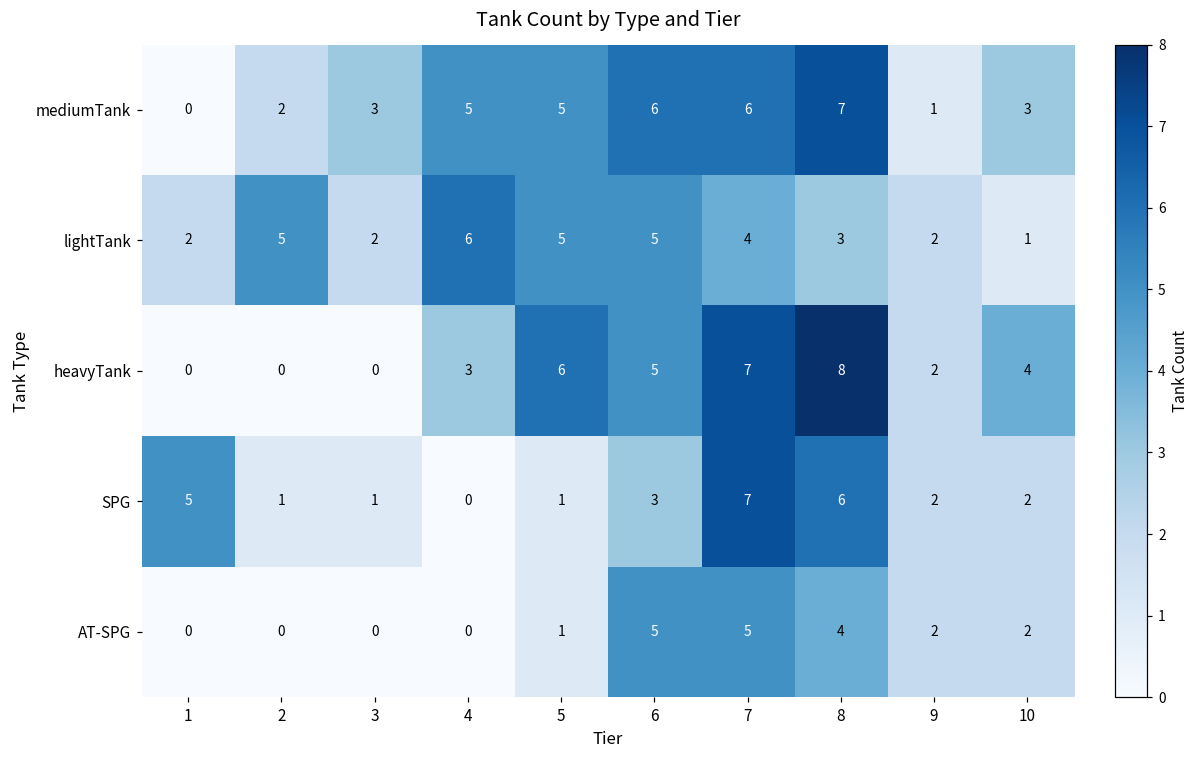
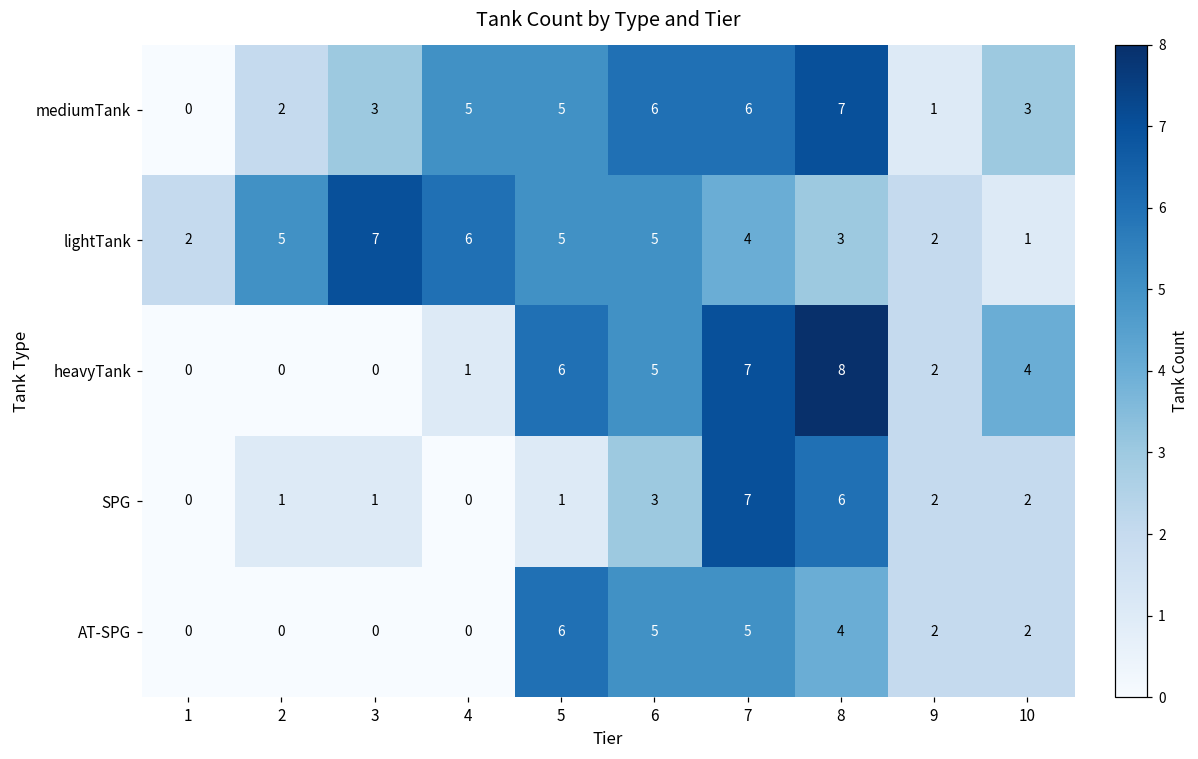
lightTank, 3: 2 -> 7
heavyTank, 4: 3 -> 1
SPG, 1: 5 -> 0
AT-SPG, 5: 1 -> 6
